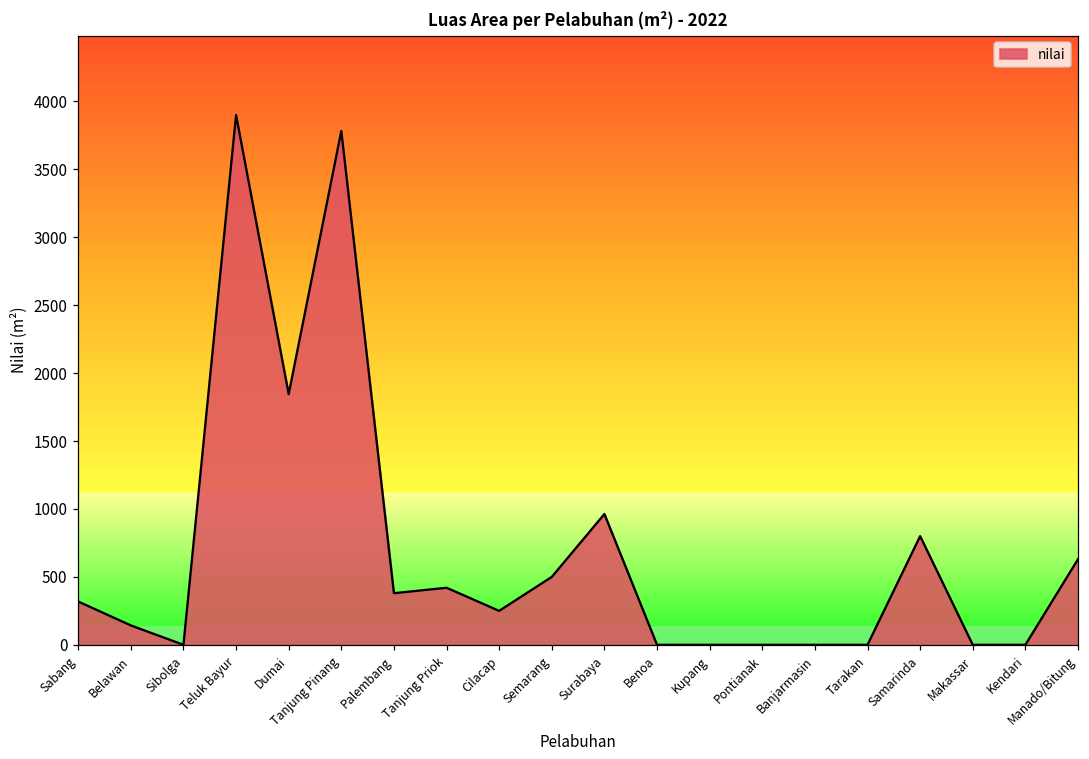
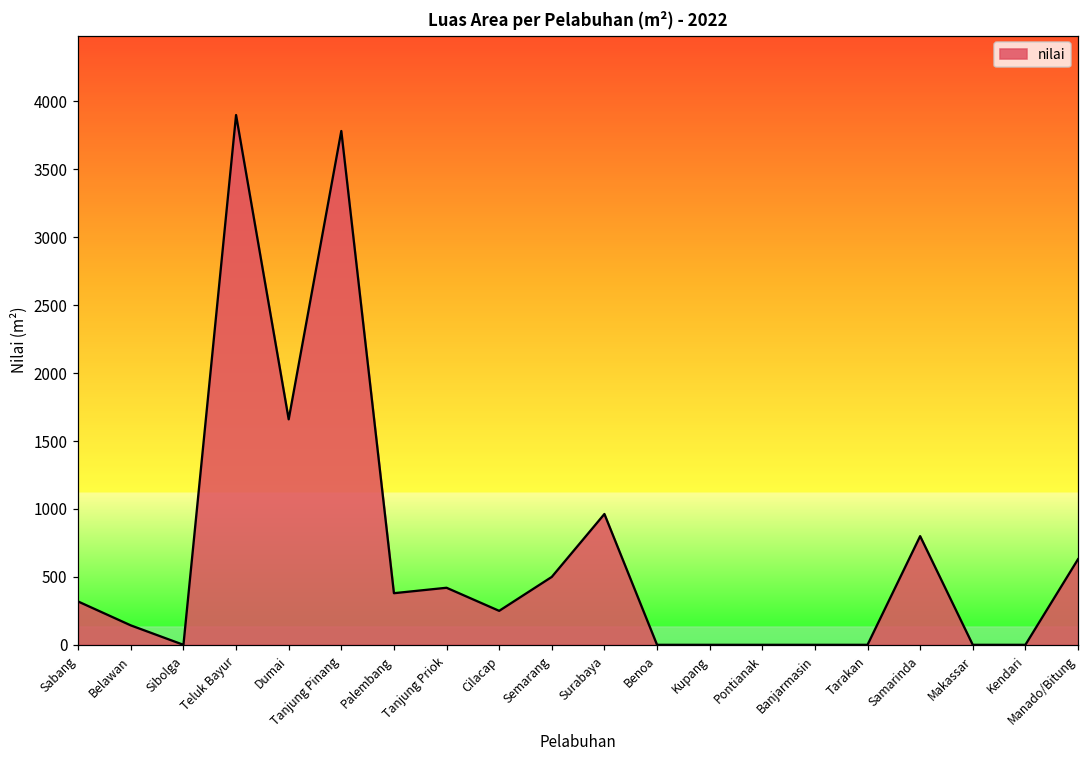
Dumai: 1850 -> 1660
